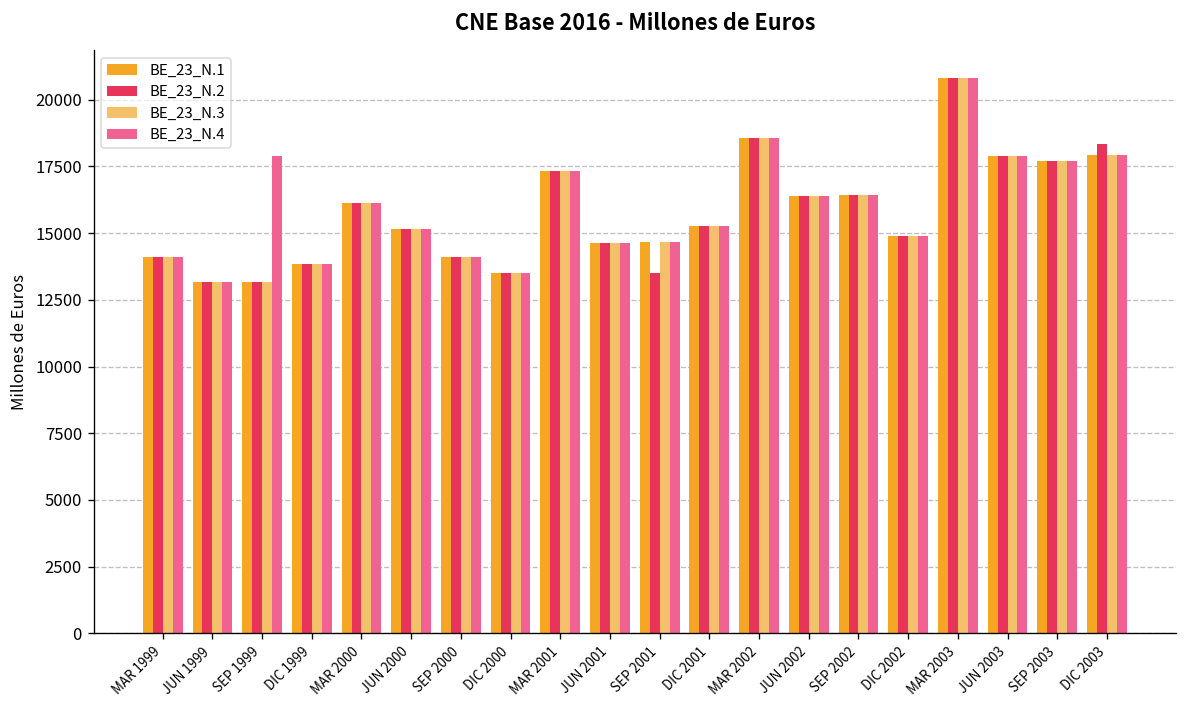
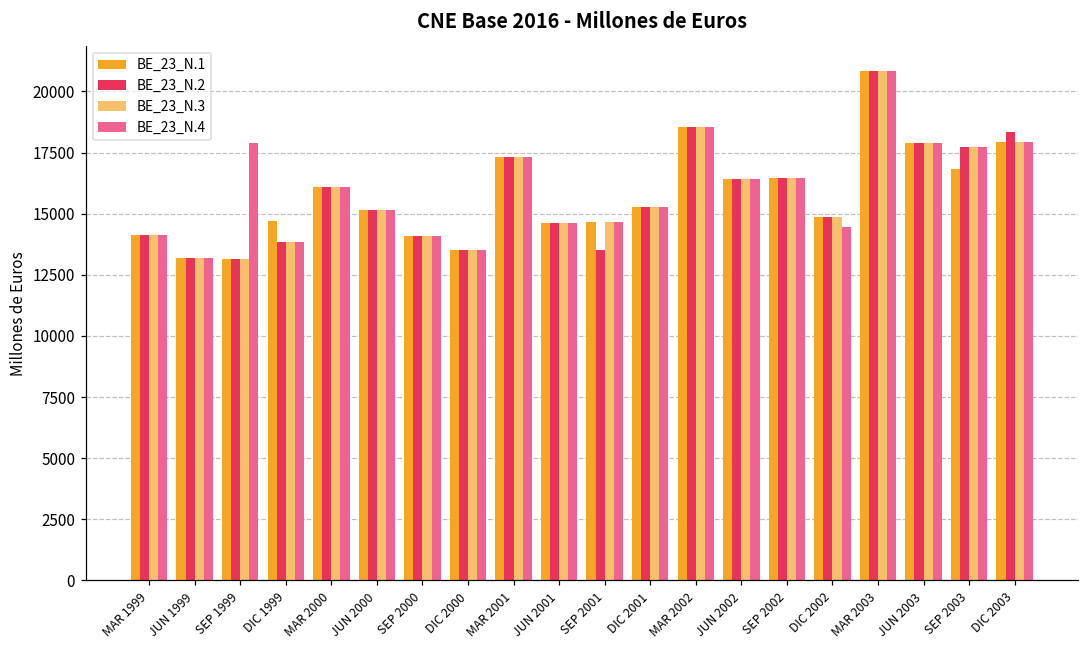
BE_23_N.1, DIC 1999: 13800 -> 14700
BE_23_N.4, DIC 2002: 14900 -> 14500
BE_23_N.1, SEP 2003: 17700 -> 16800
